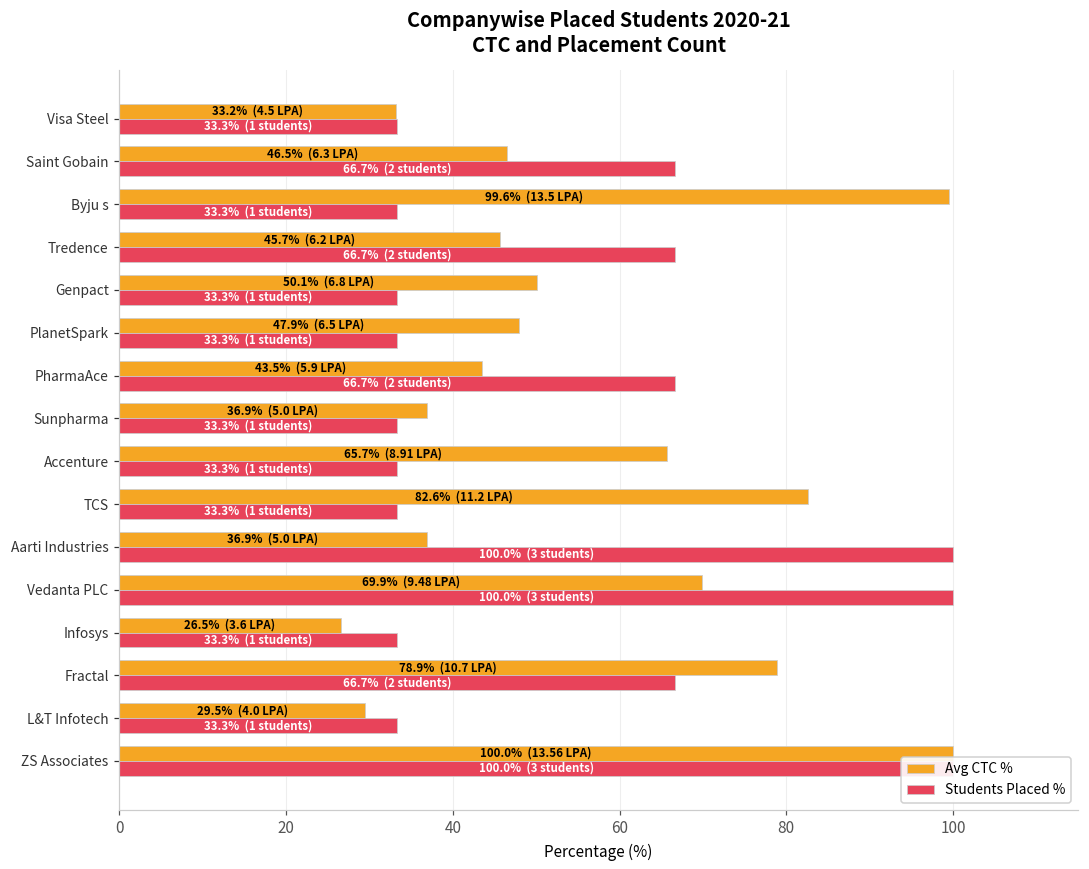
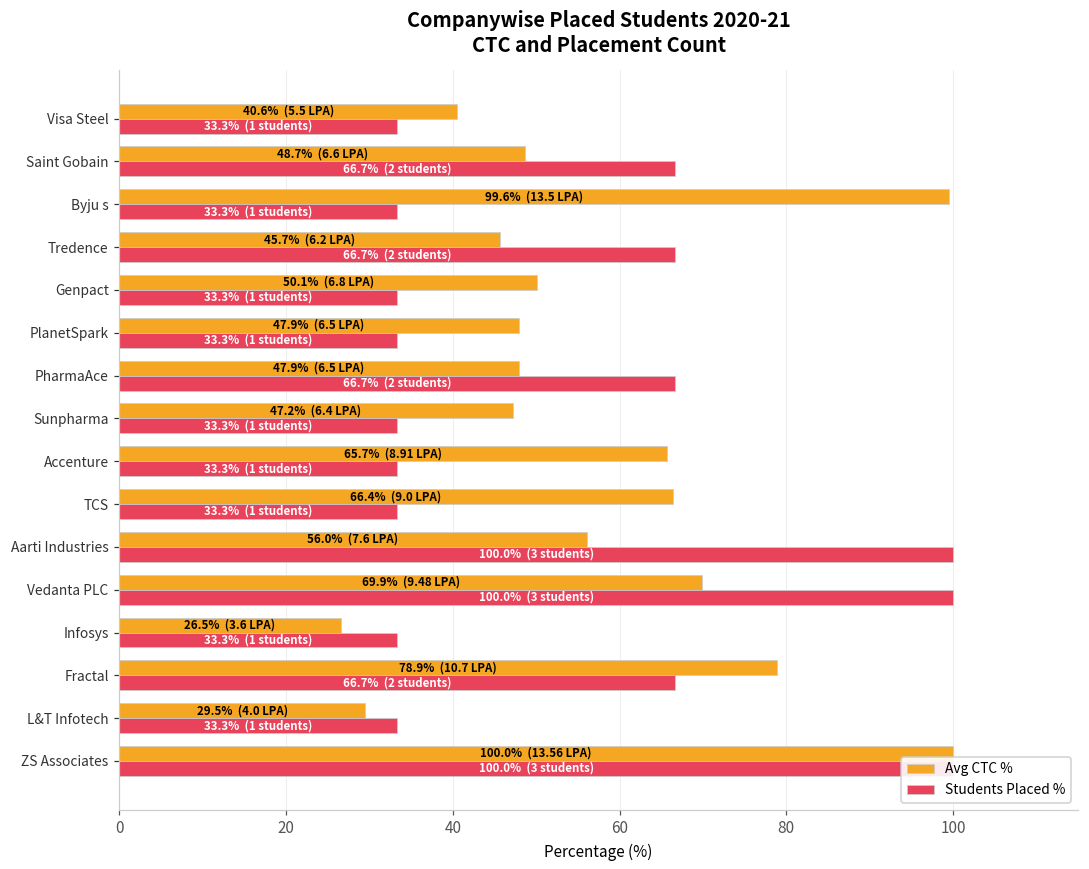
Avg CTC %, Visa Steel: 33.2% (4.5 LPA) -> 40.6% (5.5 LPA)
Avg CTC %, Saint Gobain: 46.5% (6.3 LPA) -> 48.7% (6.6 LPA)
Avg CTC %, PharmaAce: 43.5% (5.9 LPA) -> 47.9% (6.5 LPA)
Avg CTC %, Sunpharma: 36.9% (5.0 LPA) -> 47.2% (6.4 LPA)
Avg CTC %, TCS: 82.6% (11.2 LPA) -> 66.4% (9.0 LPA)
Avg CTC %, Aarti Industries: 36.9% (5.0 LPA) -> 56.0% (7.6 LPA)
